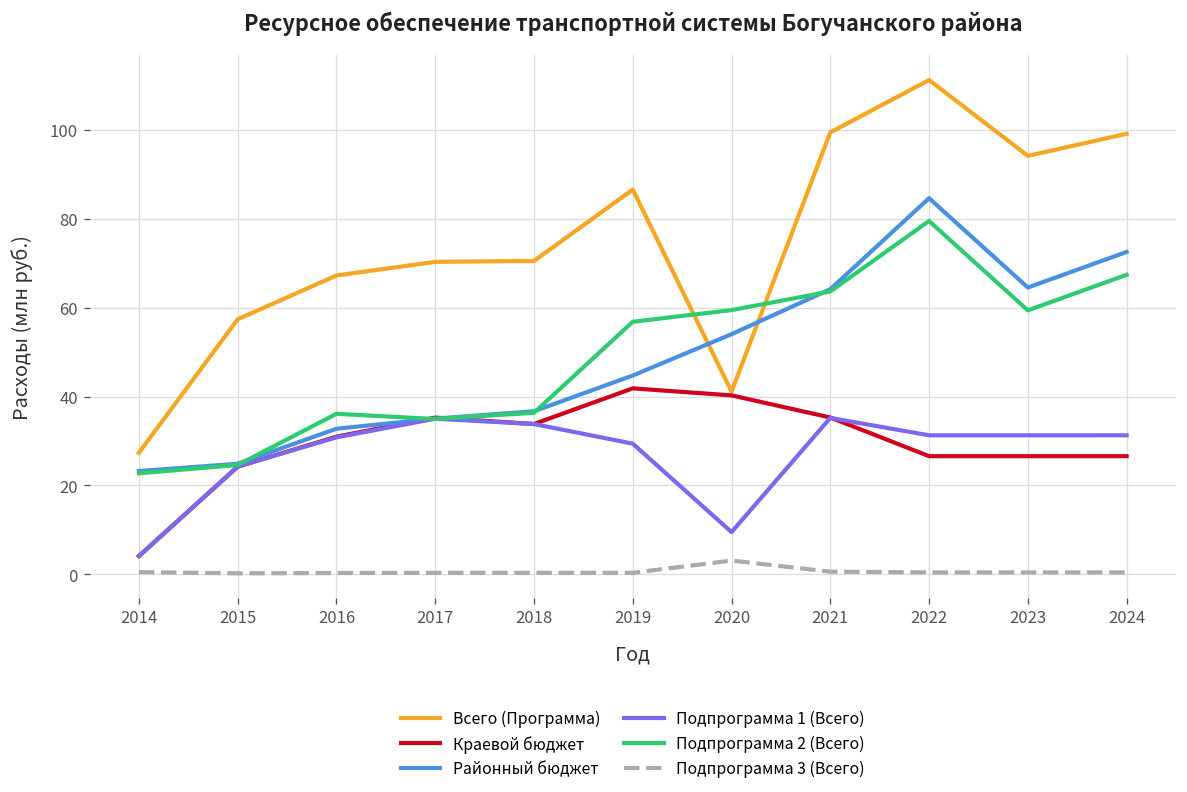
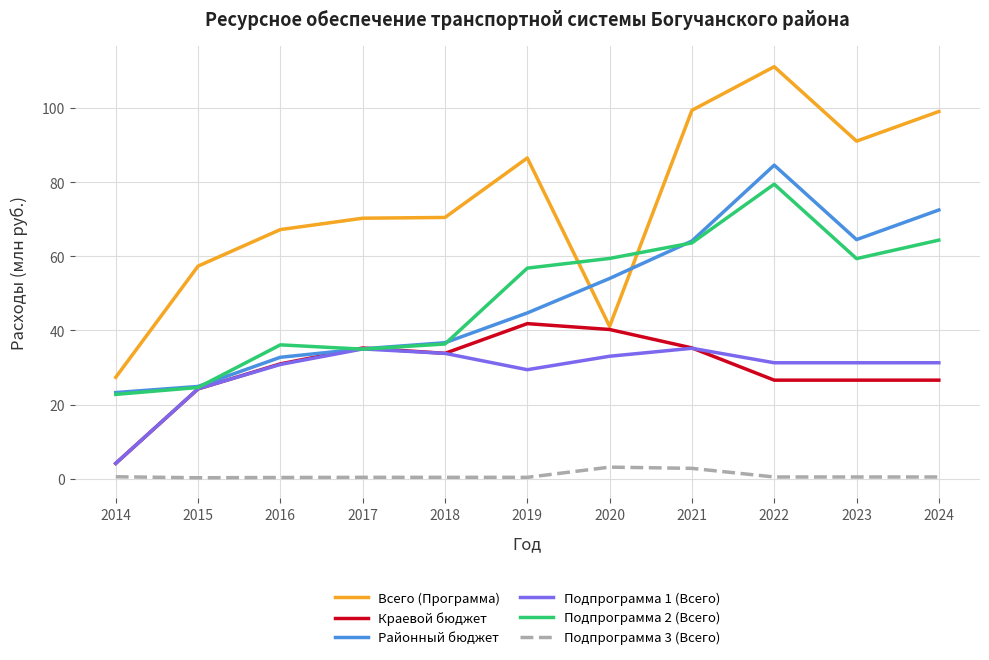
Подпрограмма 1 (Всего), 2020: 10 -> 33
Подпрограмма 3 (Всего), 2021: 1 -> 3
Всего (Программа), 2023: 94 -> 91
Подпрограмма 2 (Всего), 2024: 67 -> 64
